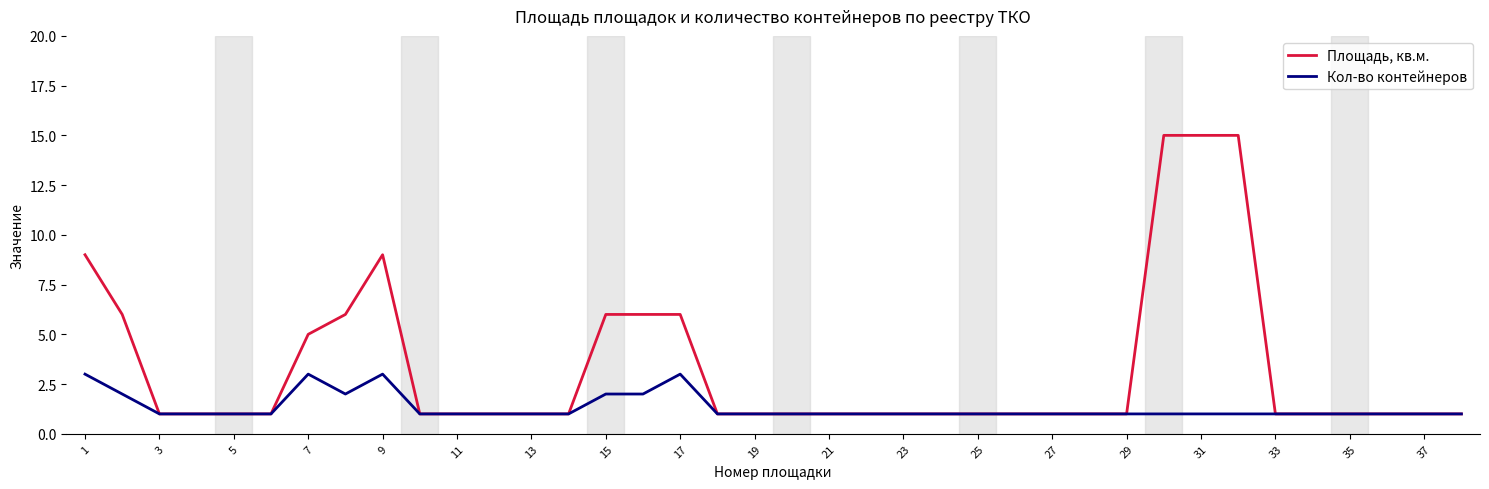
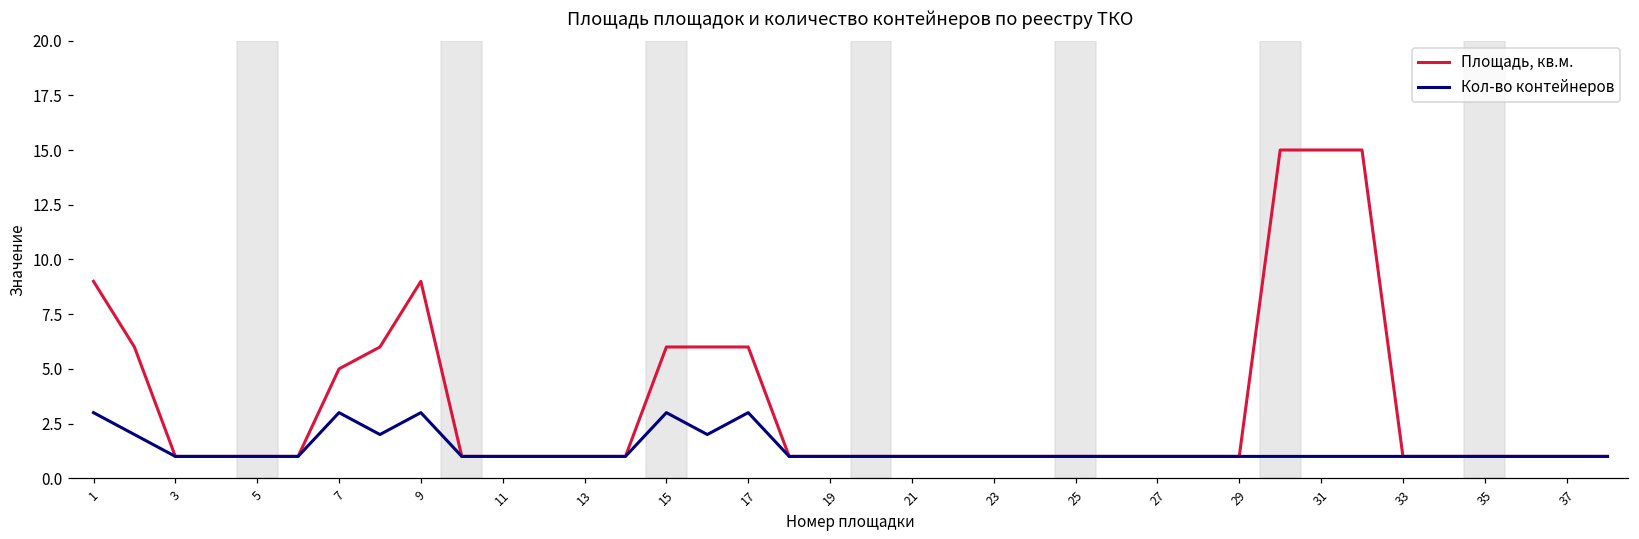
Кол-во контейнеров, 15: 2 -> 3
